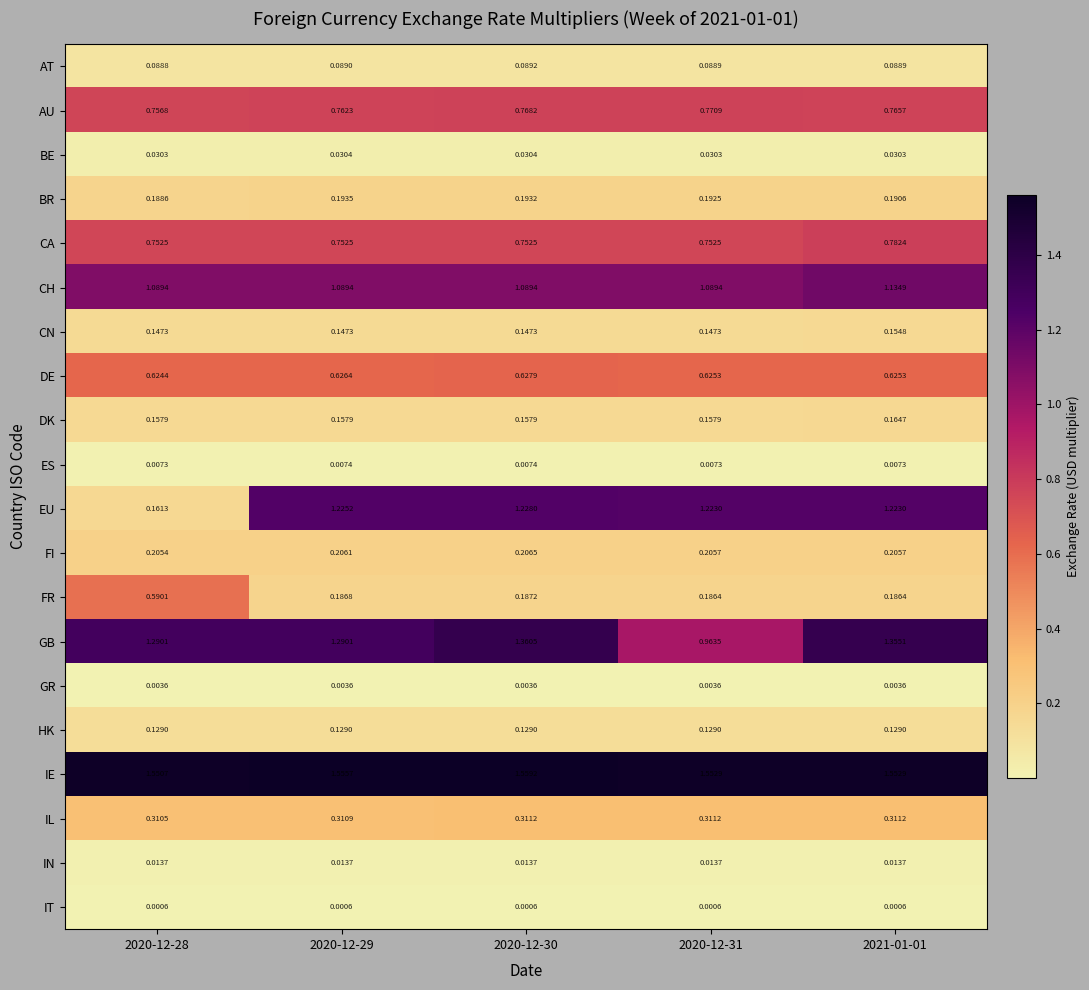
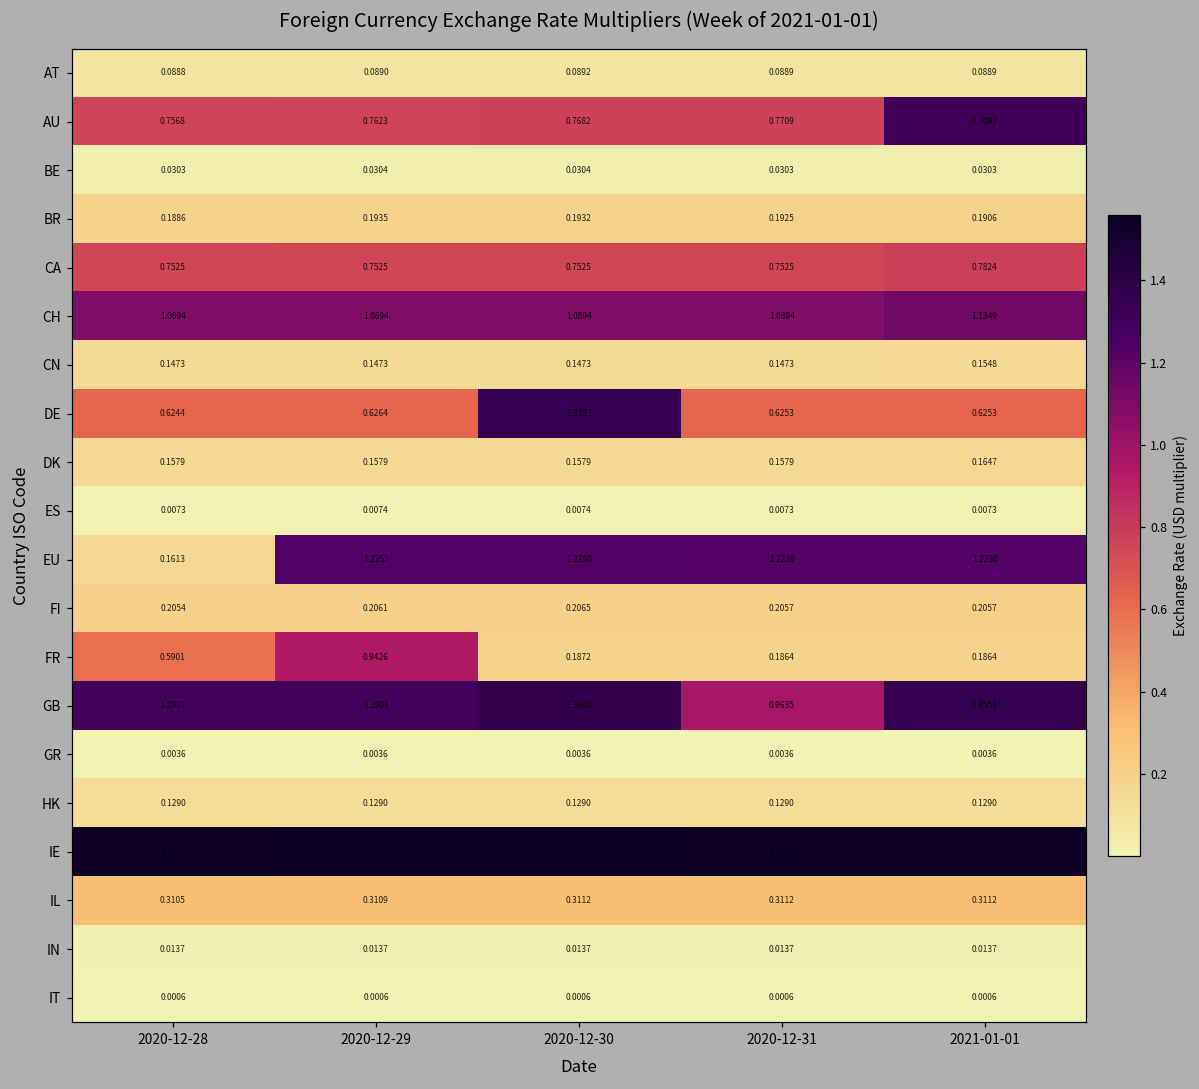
AU, 2021-01-01: 0.7657 -> 1.3093
DE, 2020-12-30: 0.6279 -> 1.3557
FR, 2020-12-29: 0.1868 -> 0.9426
